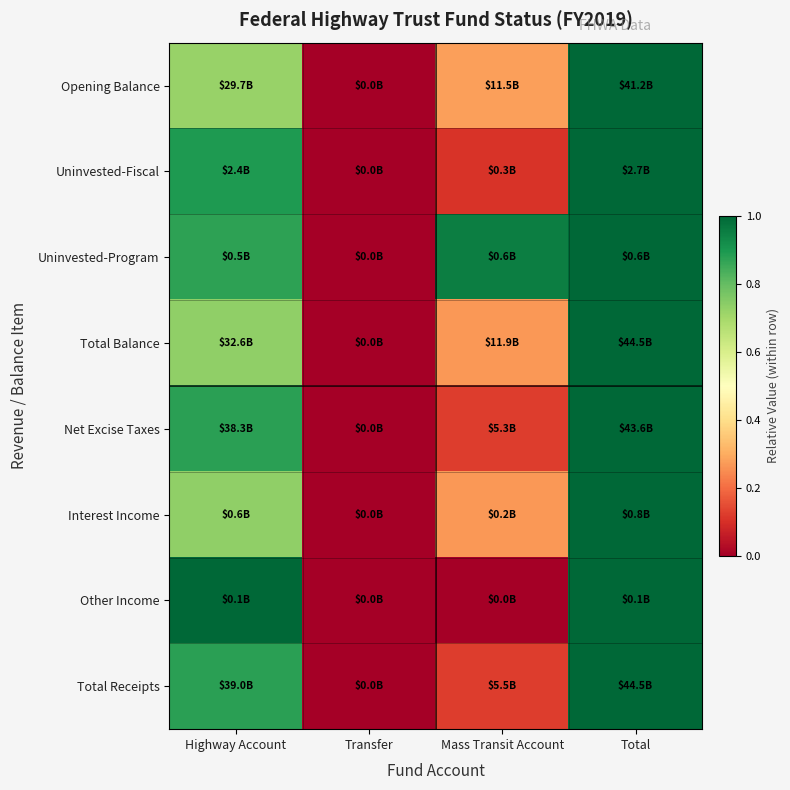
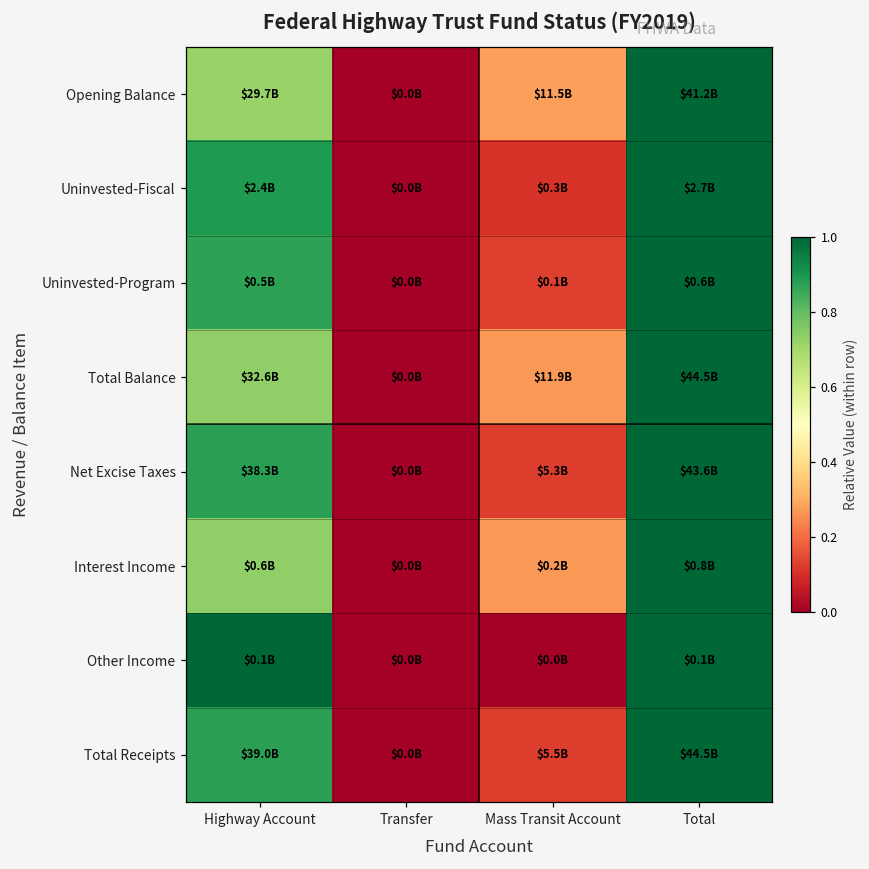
Uninvested-Program, Mass Transit Account: $0.6B -> $0.1B
